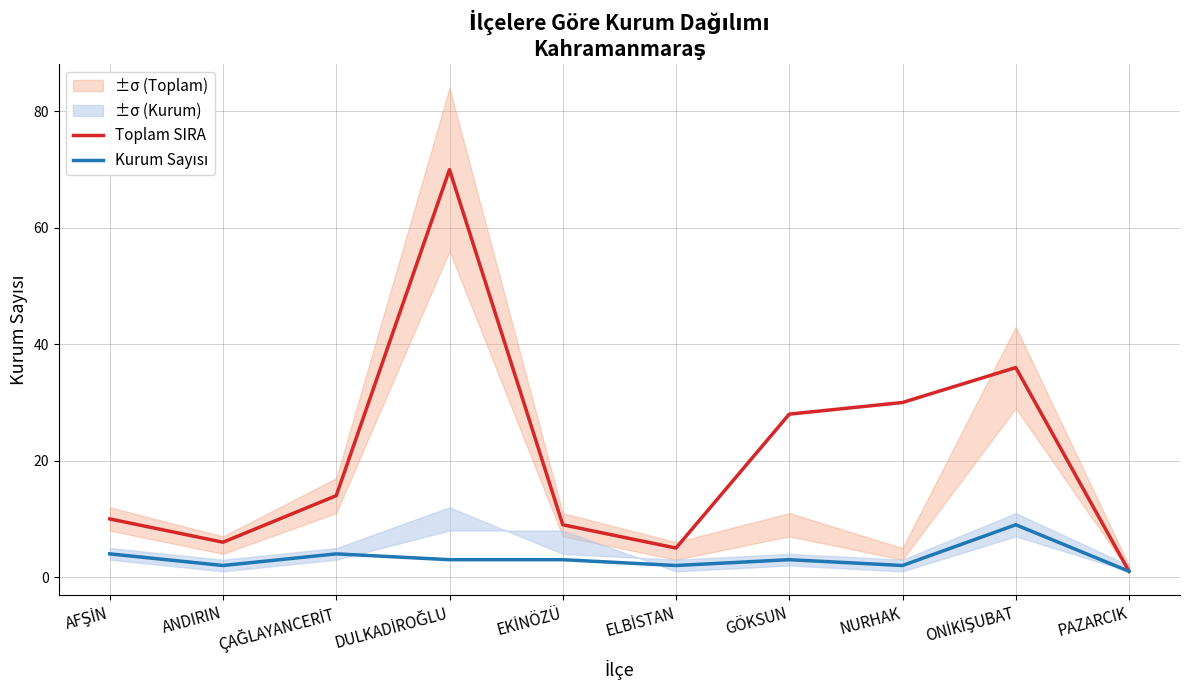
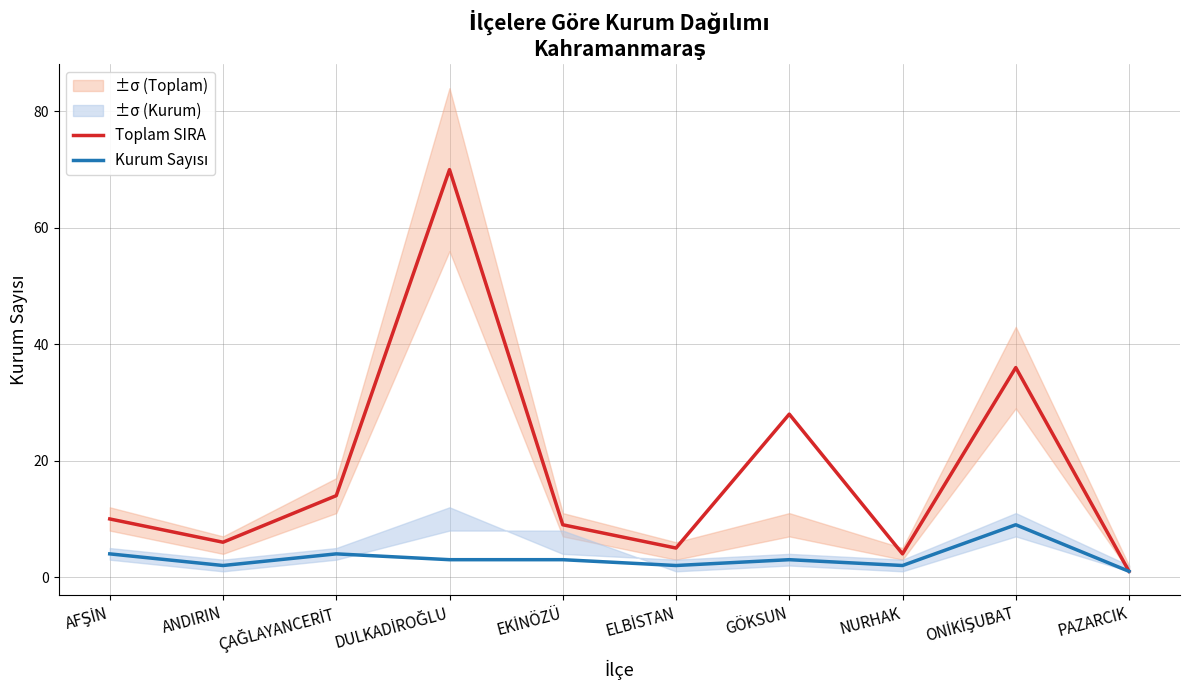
Toplam SIRA, NURHAK: 30 -> 4
